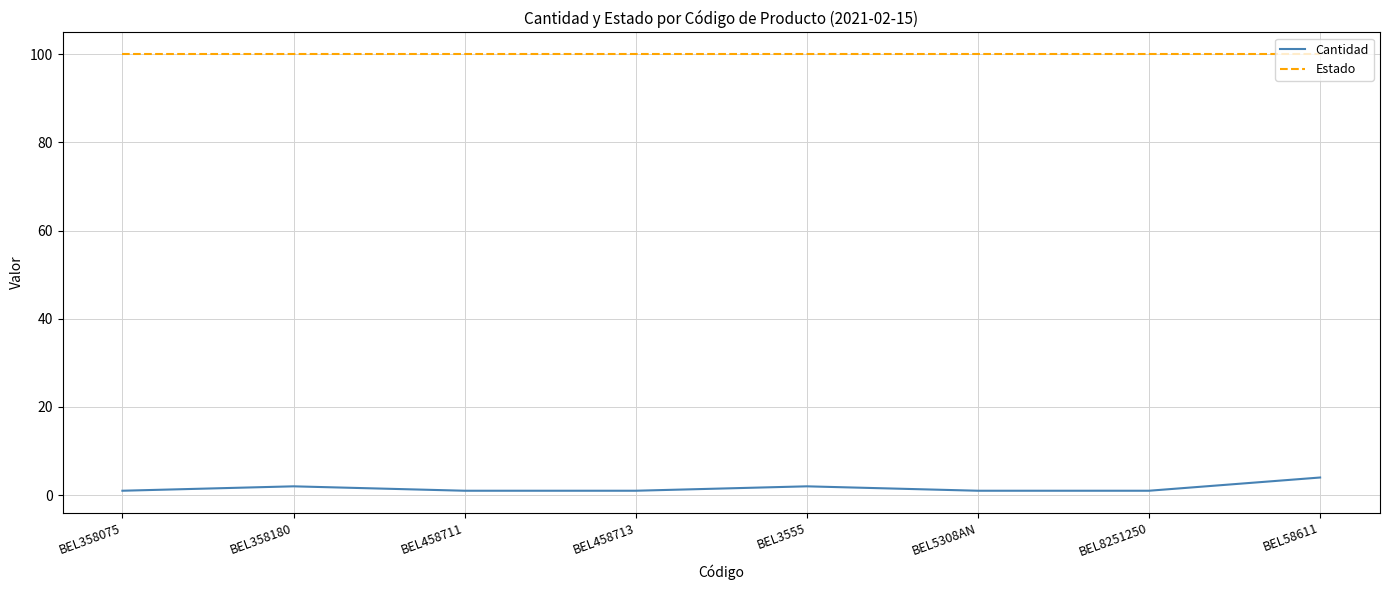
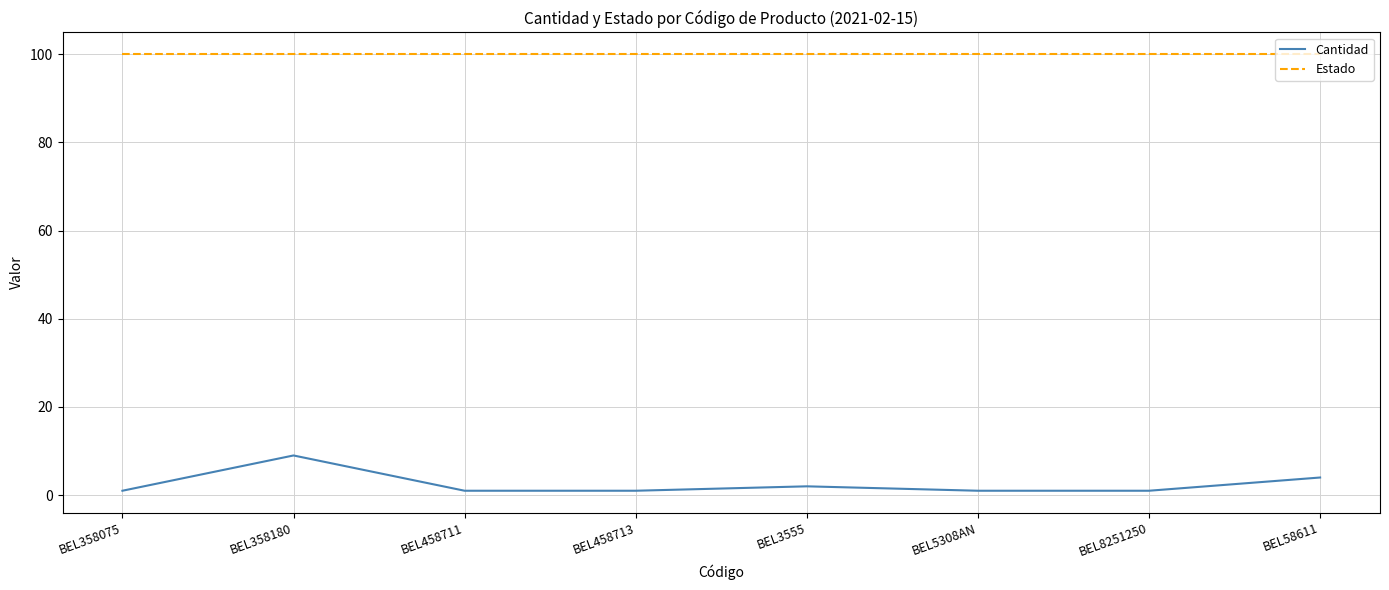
Cantidad, BEL358180: 2 -> 9
